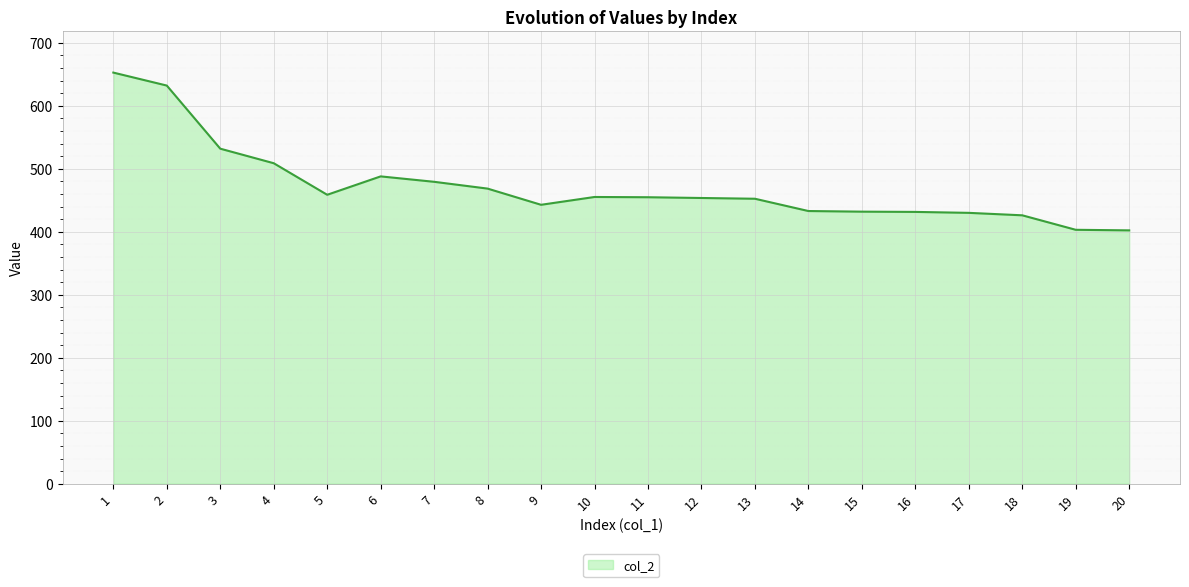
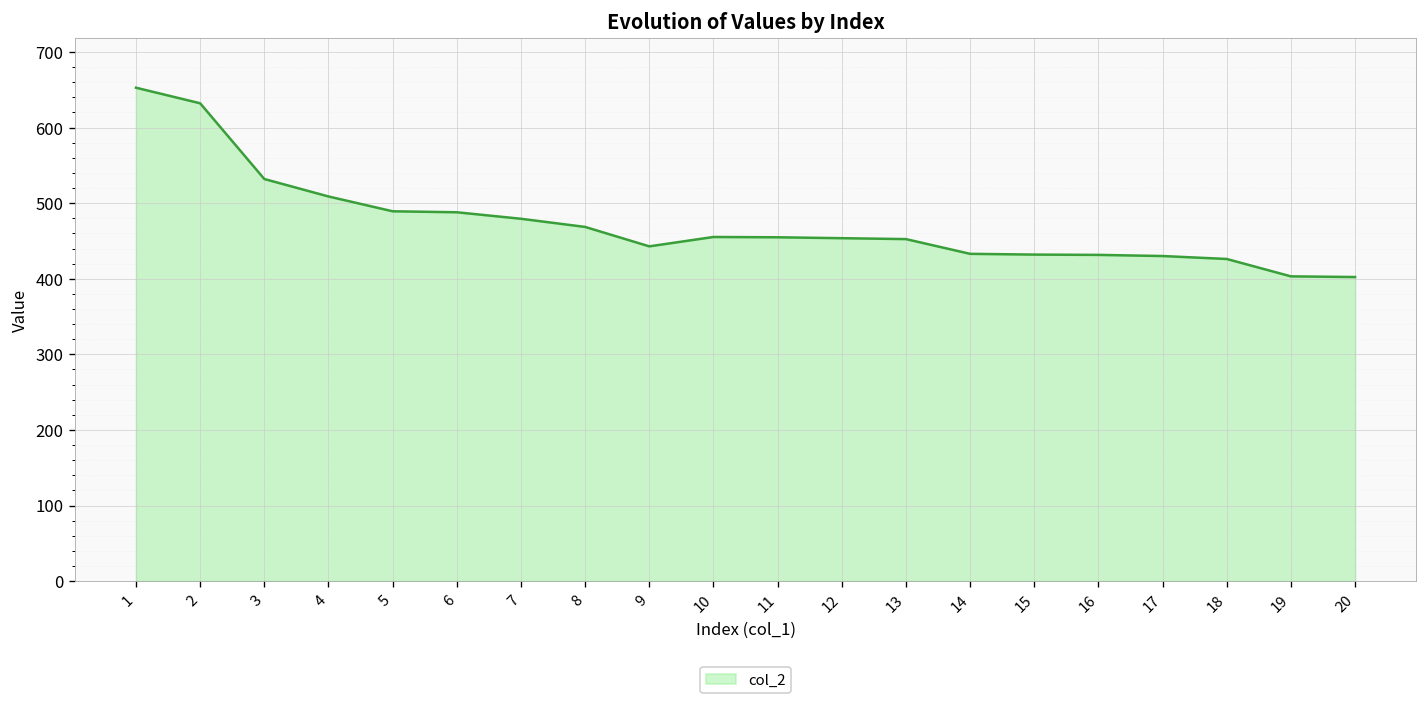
5: 460 -> 490
